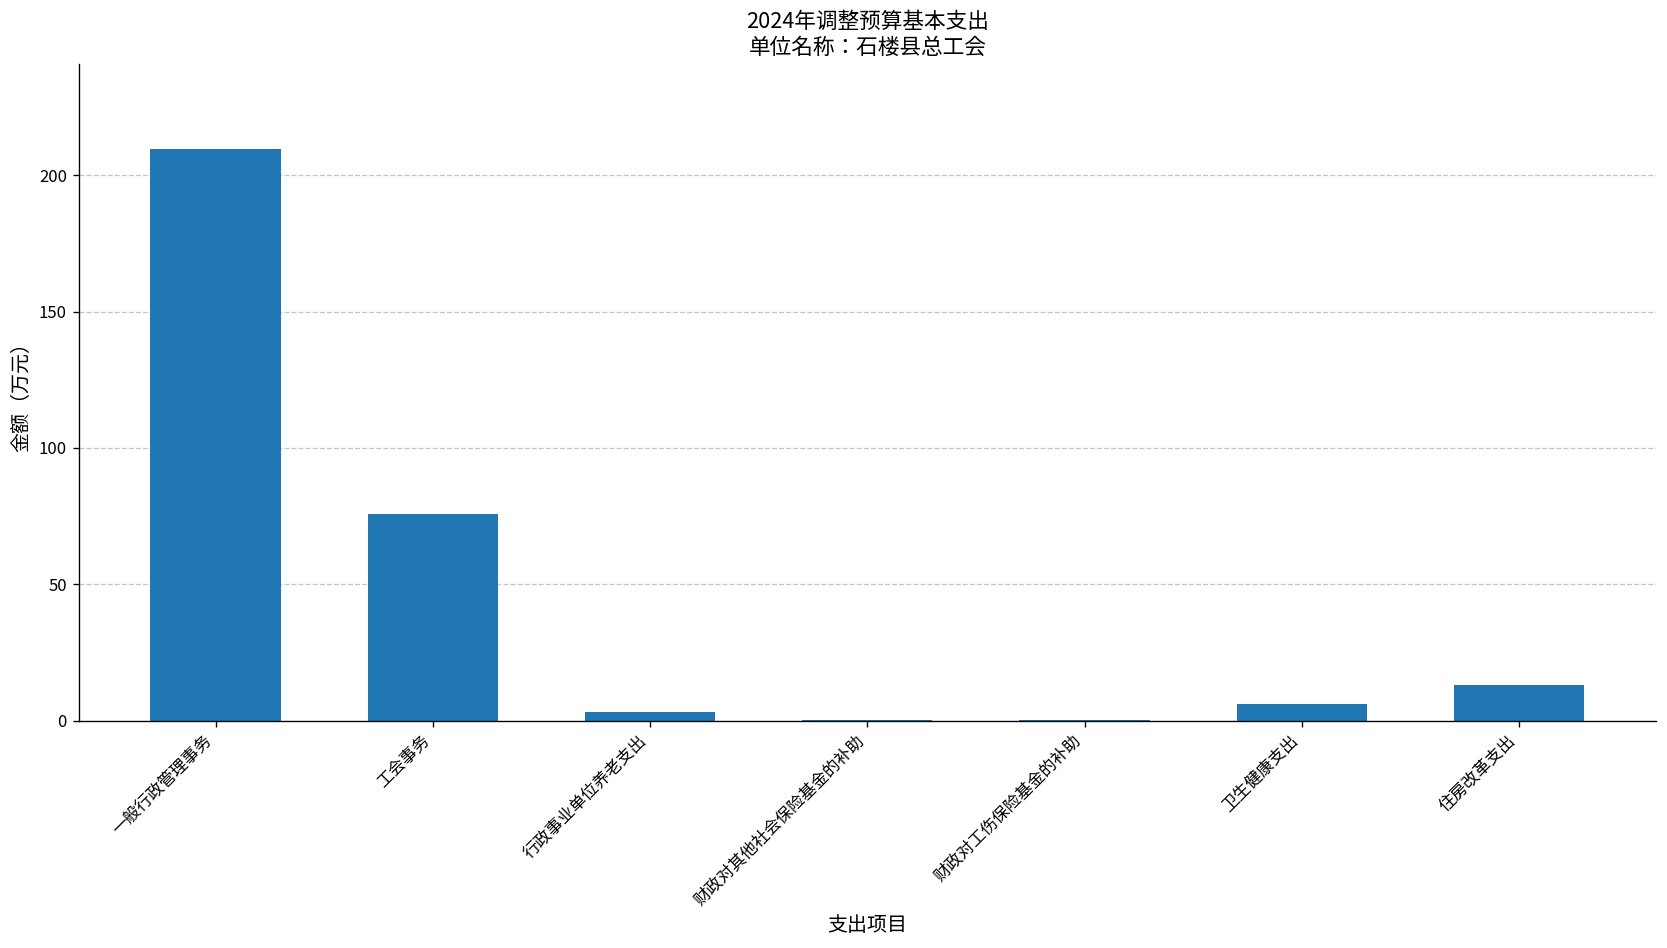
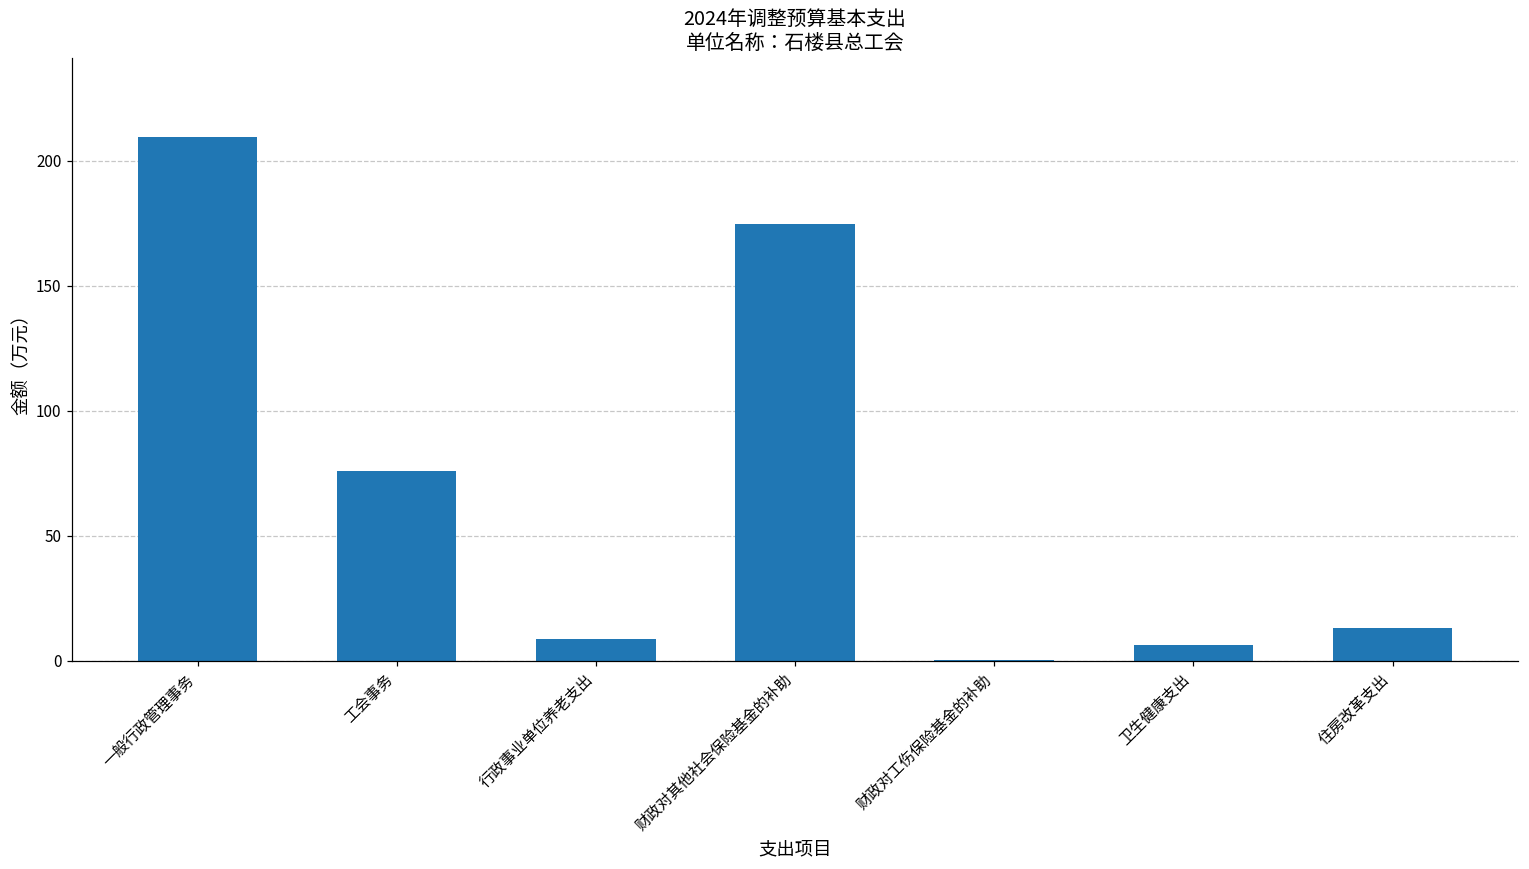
行政事业单位养老支出: 3 -> 9
财政对其他社会保险基金的补助: 0 -> 175
